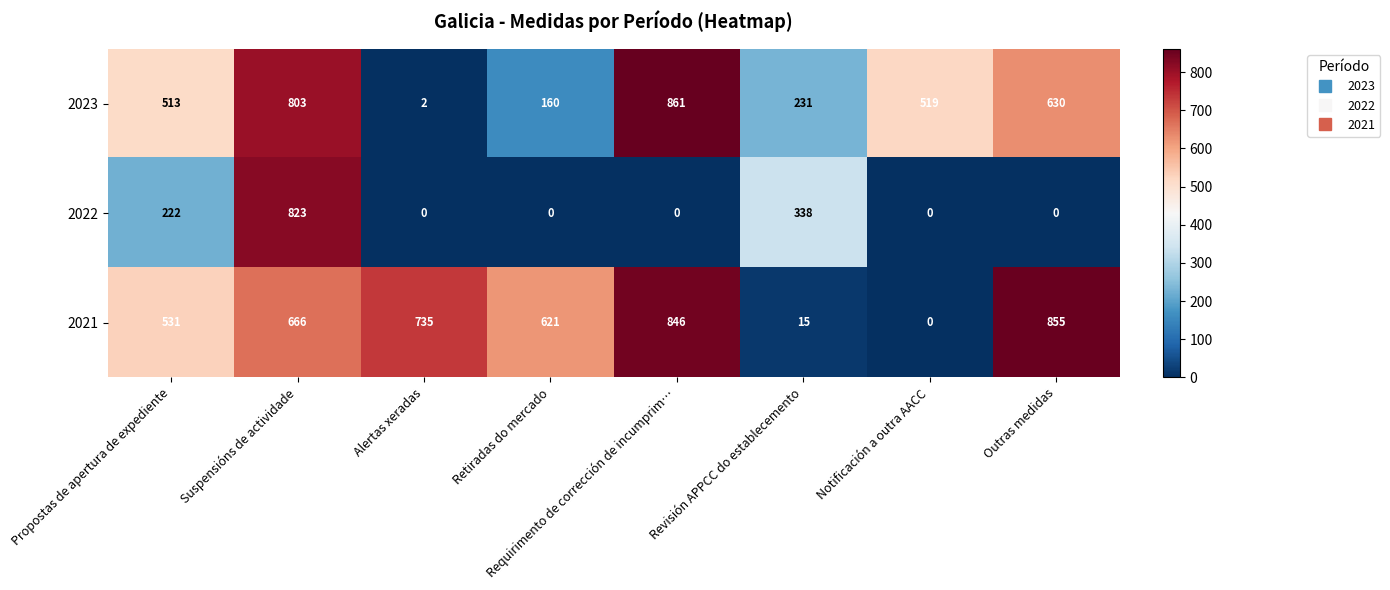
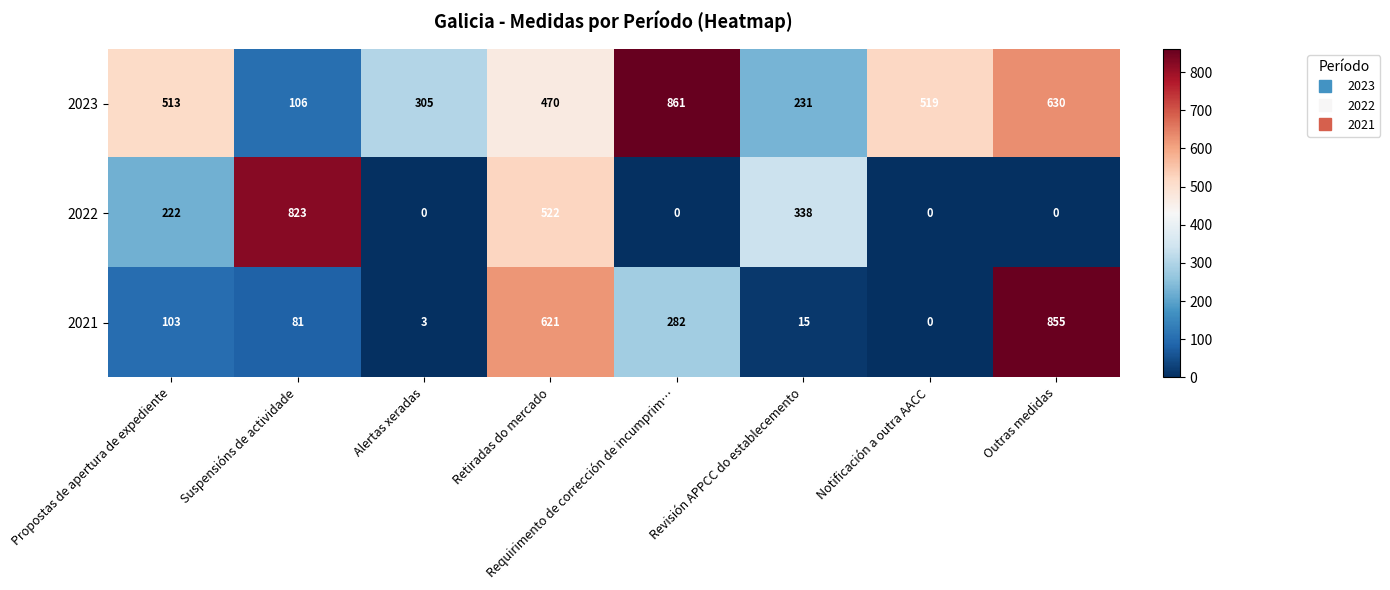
2023, Suspensións de actividade: 803 -> 106
2023, Alertas xeradas: 2 -> 305
2023, Retiradas do mercado: 160 -> 470
2022, Retiradas do mercado: 0 -> 522
2021, Propostas de apertura de expediente: 531 -> 103
2021, Suspensións de actividade: 666 -> 81
2021, Alertas xeradas: 735 -> 3
2021, Requirimento de corrección de incumprim…: 846 -> 282
